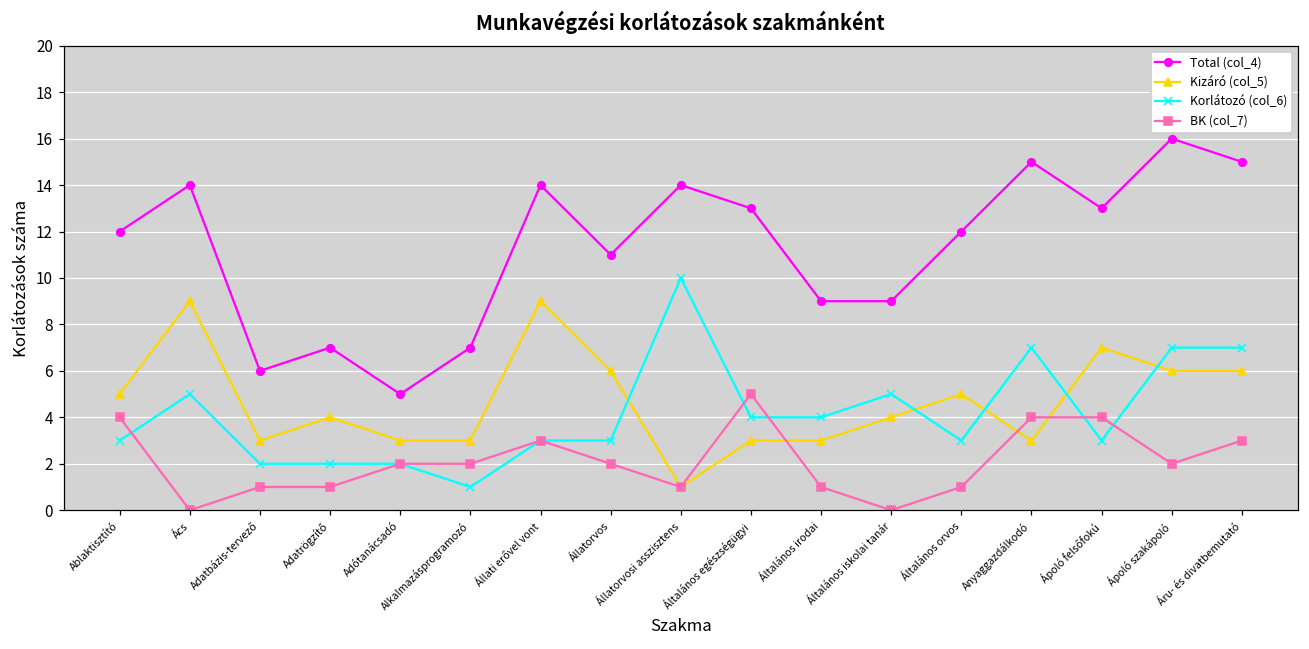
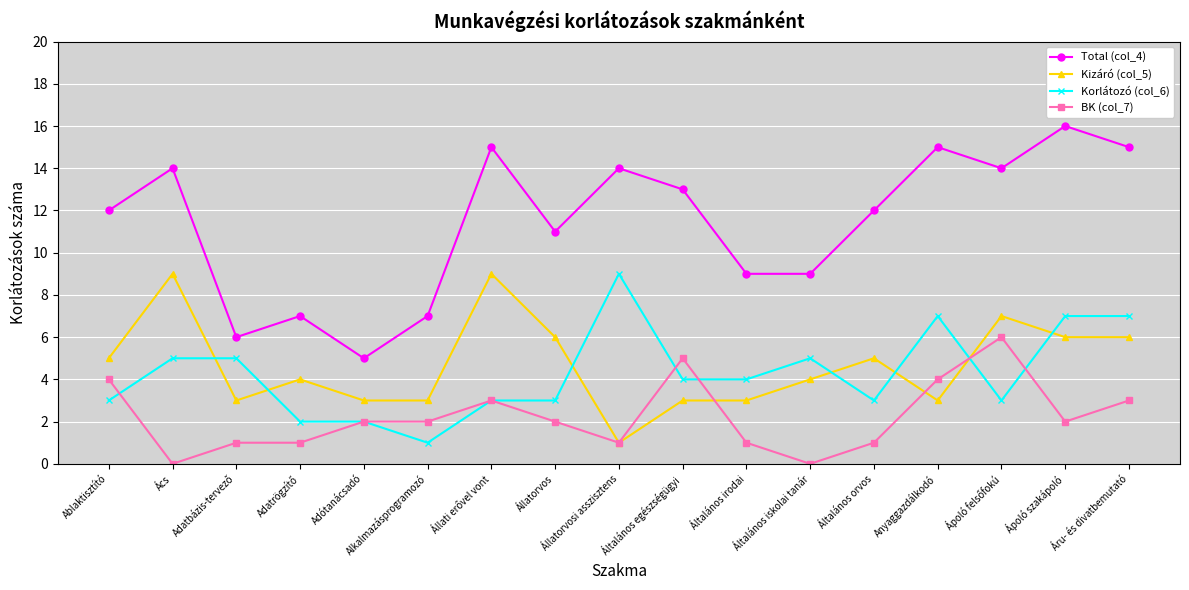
Korlátozó (col_6), Adatbázis-tervező: 2 -> 5
Total (col_4), Állati erővel vont: 14 -> 15
Korlátozó (col_6), Állatorvosi asszisztens: 10 -> 9
Total (col_4), Ápoló felsőfokú: 13 -> 14
BK (col_7), Ápoló felsőfokú: 4 -> 6
